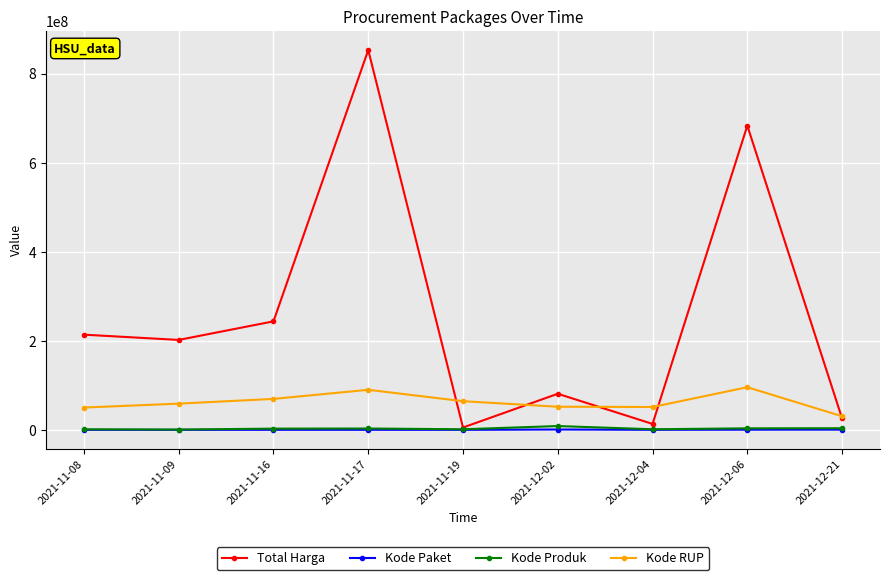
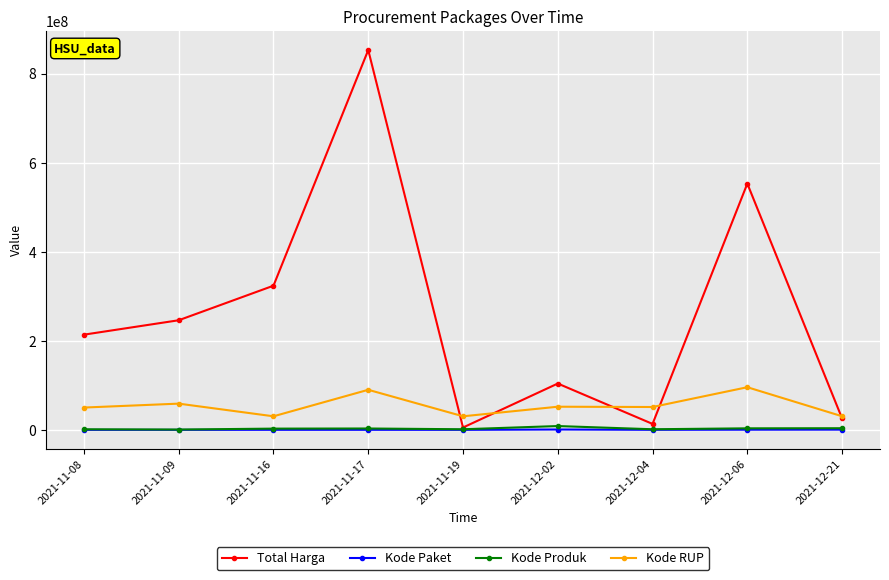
Total Harga, 2021-11-09: 200000000 -> 250000000
Total Harga, 2021-11-16: 240000000 -> 320000000
Kode RUP, 2021-11-16: 70000000 -> 30000000
Kode RUP, 2021-11-19: 60000000 -> 30000000
Total Harga, 2021-12-02: 80000000 -> 100000000
Total Harga, 2021-12-06: 680000000 -> 550000000
